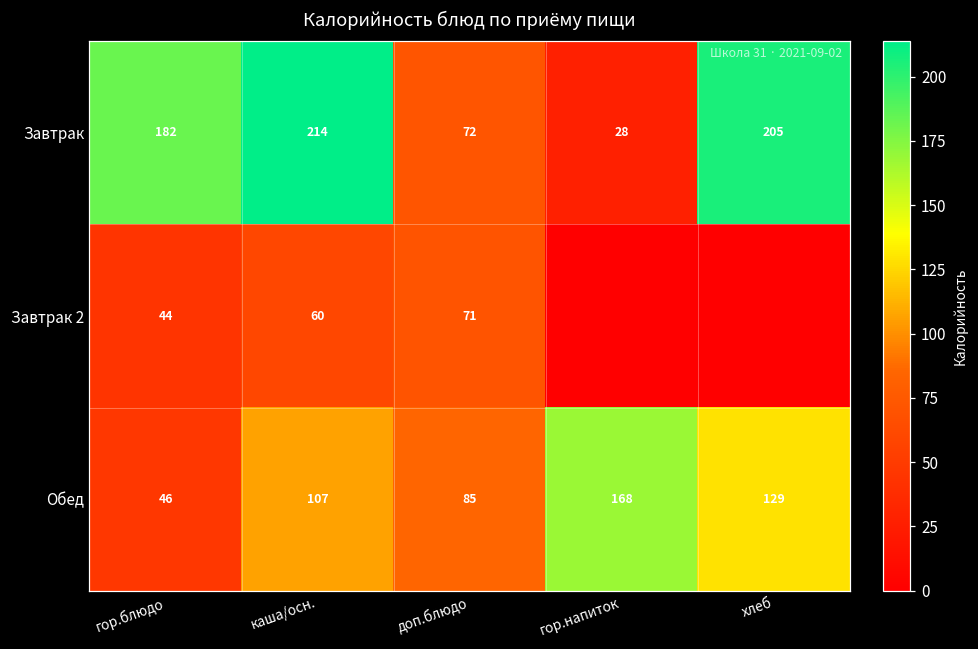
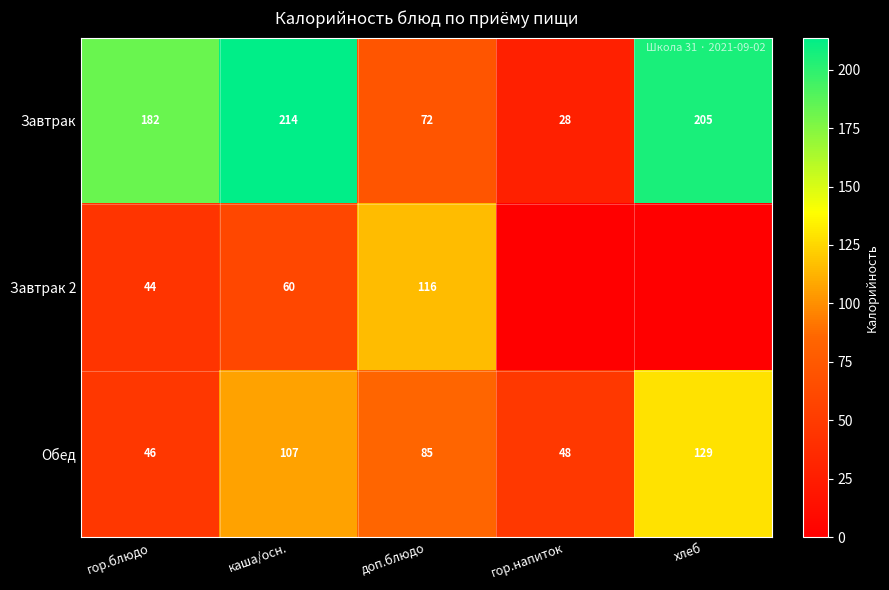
Завтрак 2, доп.блюдо: 71 -> 116
Обед, гор.напиток: 168 -> 48
